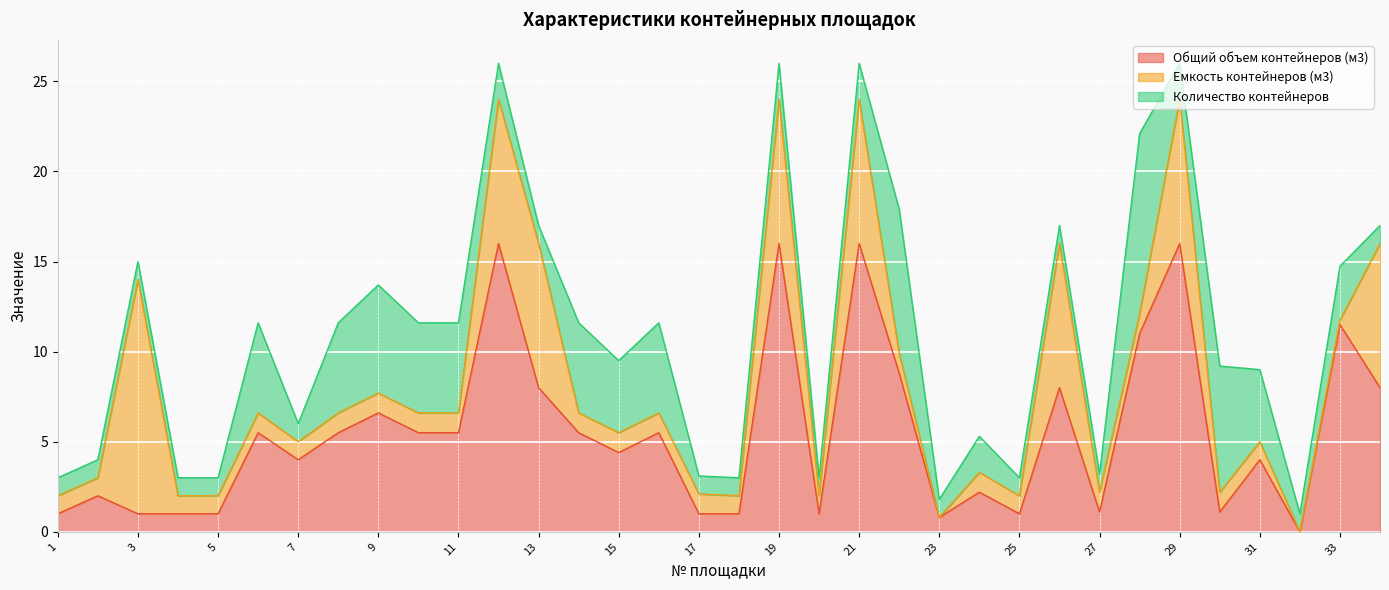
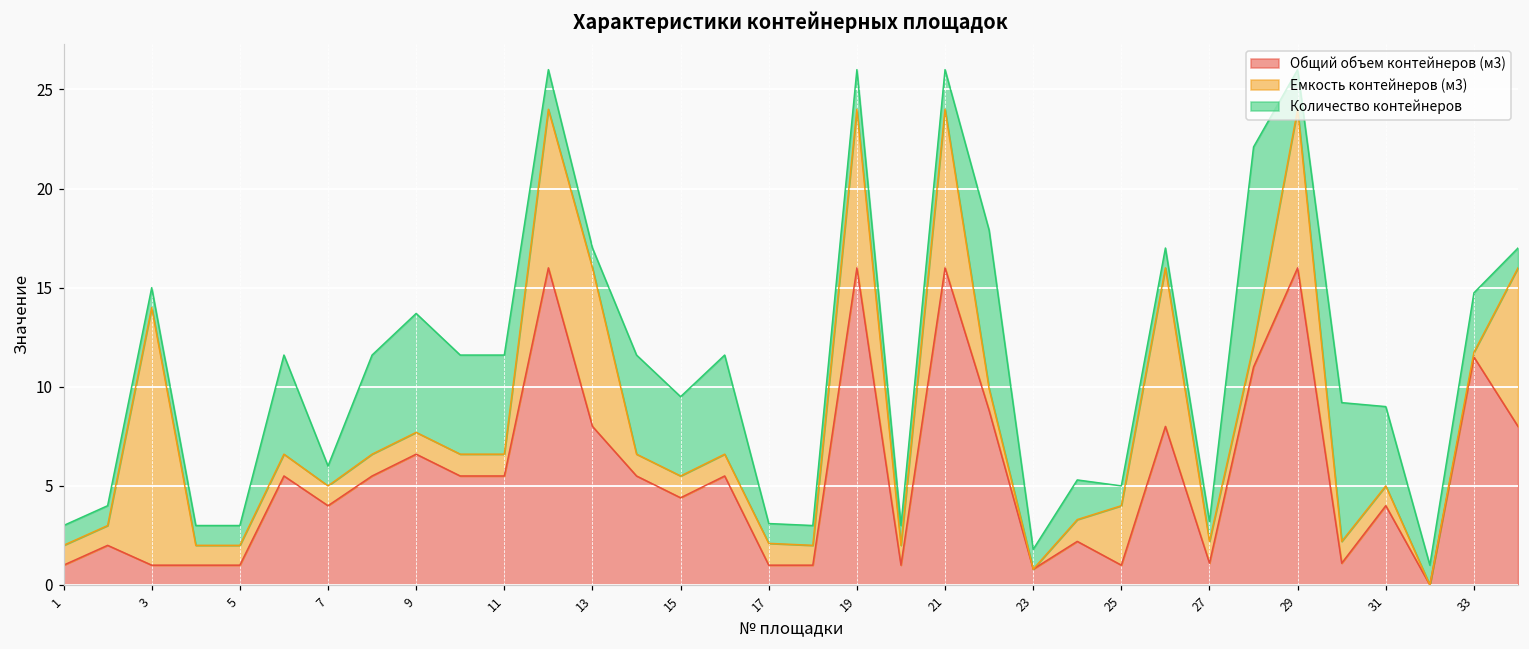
Емкость контейнеров (м3), 25: 1 -> 3
